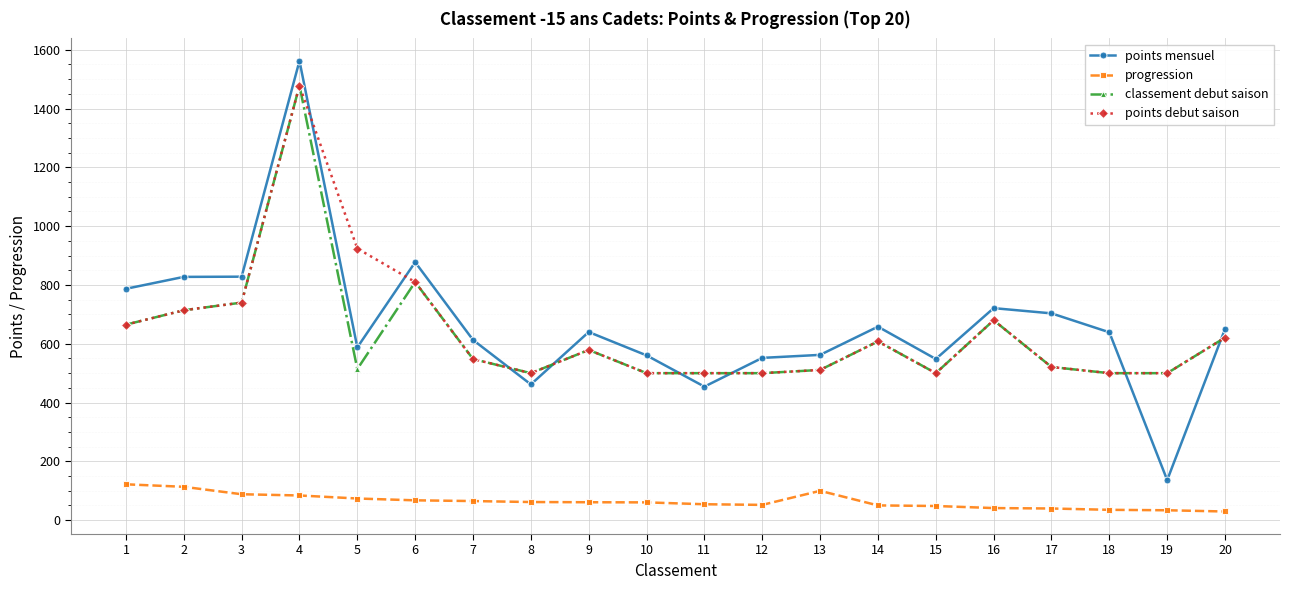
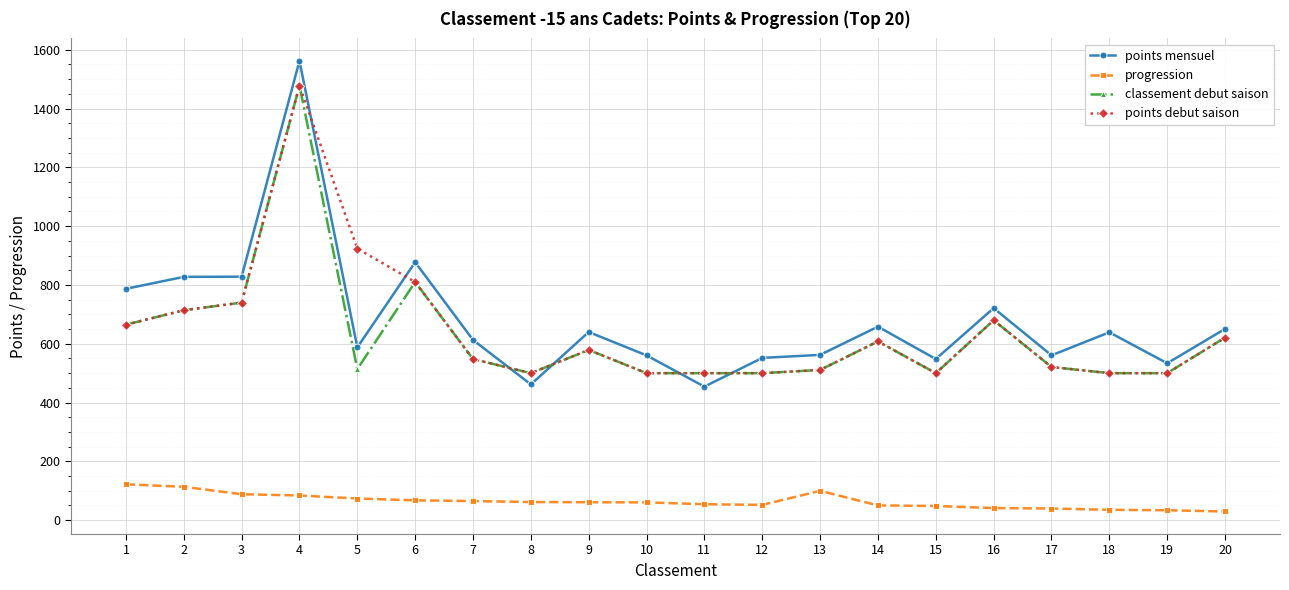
points mensuel, 17: 700 -> 560
points mensuel, 19: 140 -> 530
